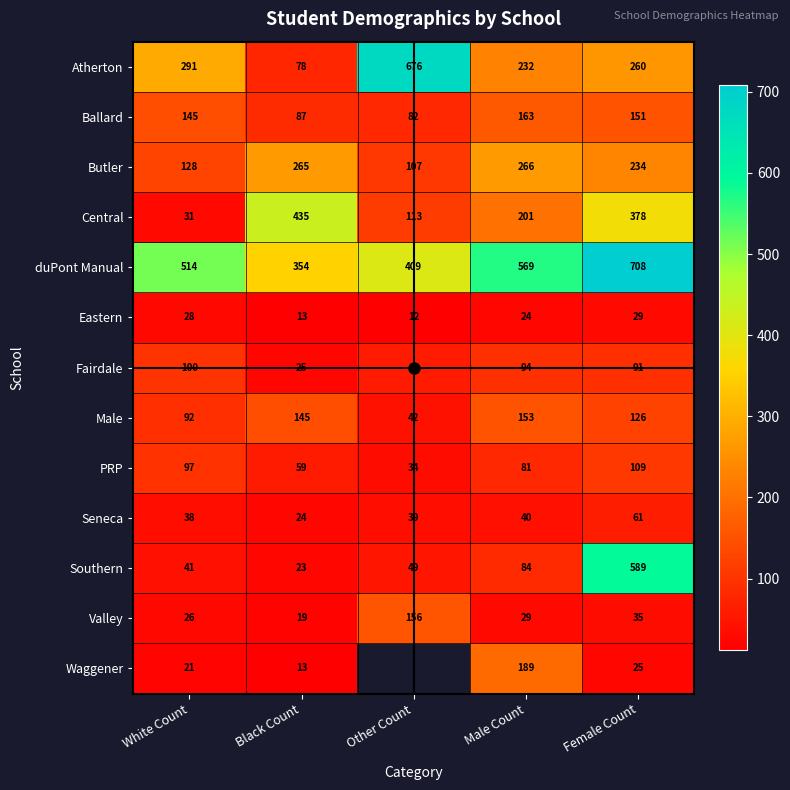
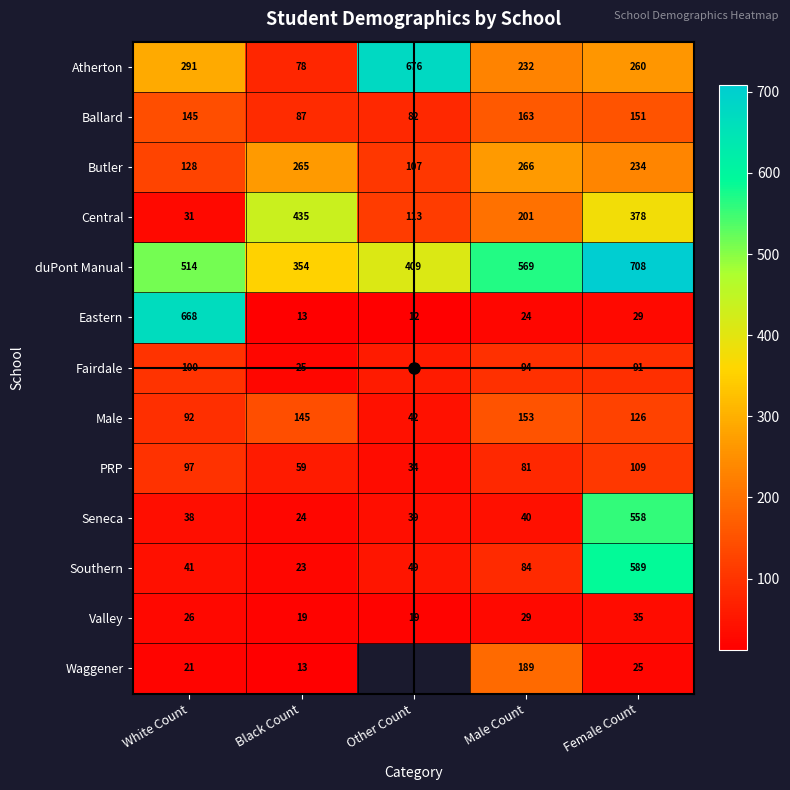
Eastern, White Count: 28 -> 668
Seneca, Female Count: 61 -> 558
Valley, Other Count: 156 -> 19
